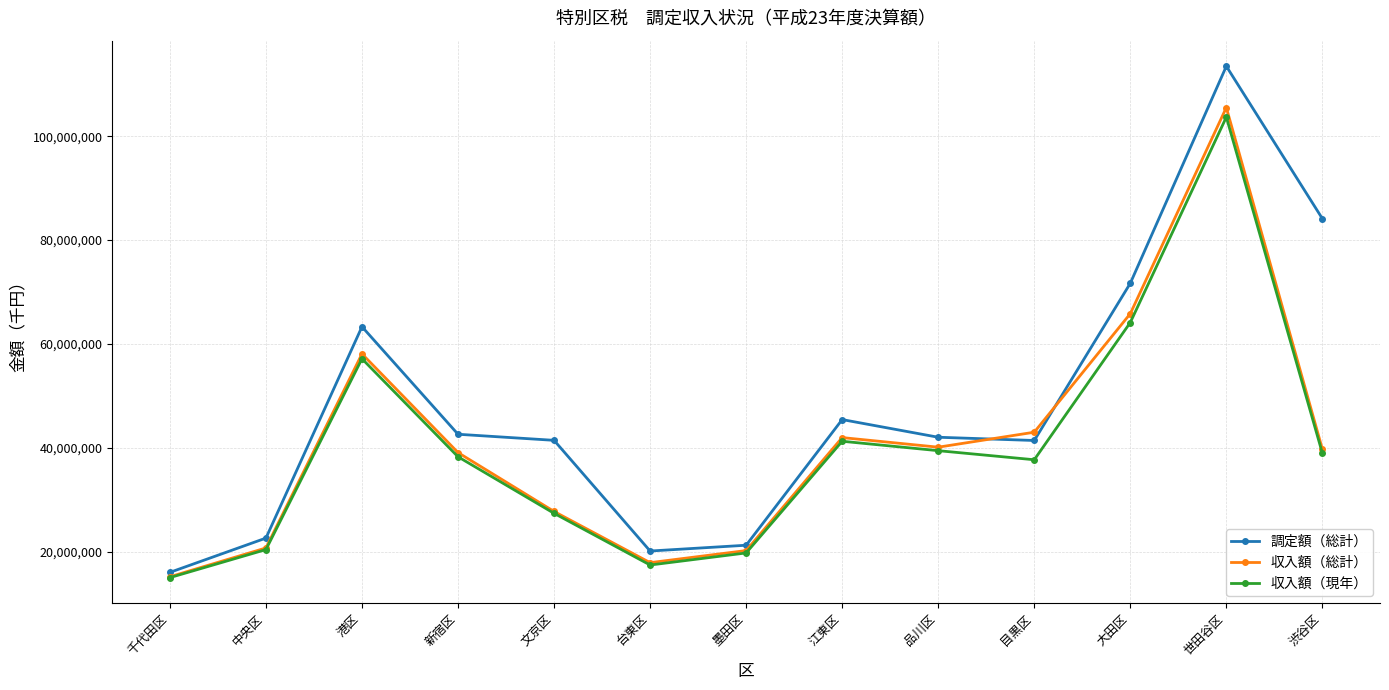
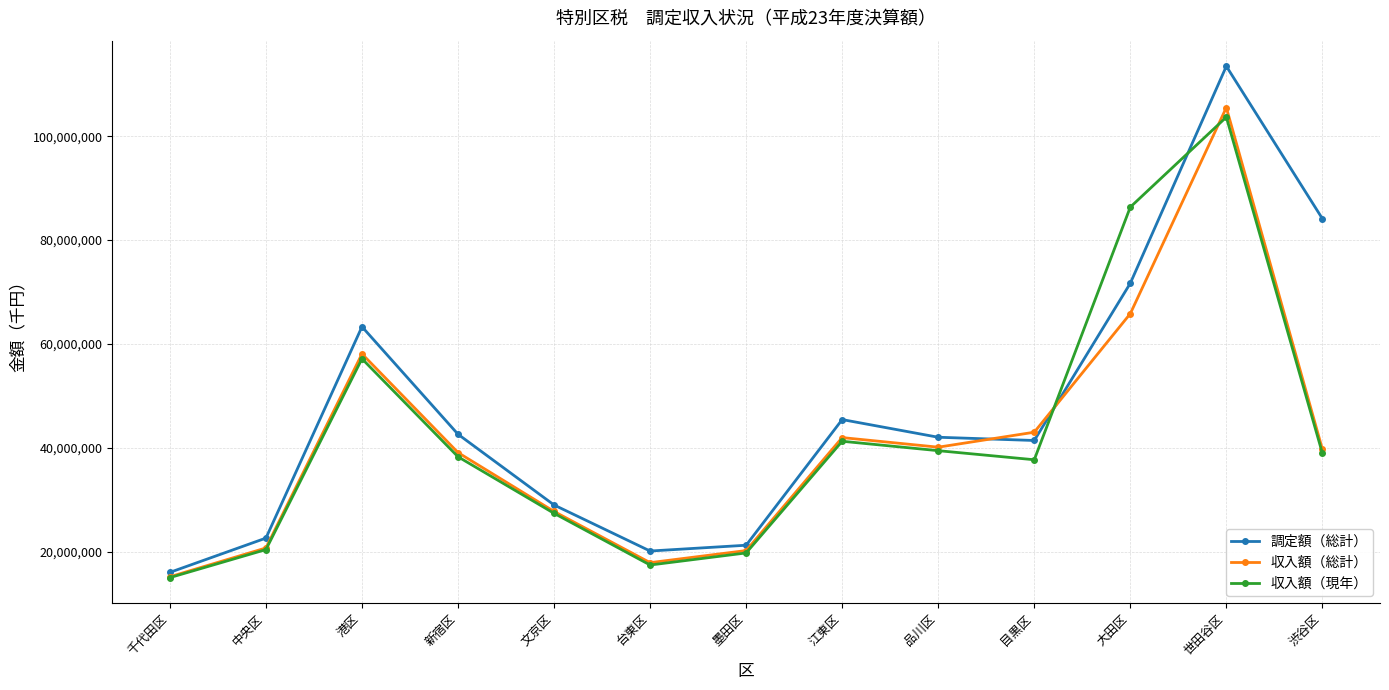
調定額（総計）, 文京区: 41,000,000 -> 29,000,000
収入額（現年）, 大田区: 64,000,000 -> 86,000,000
